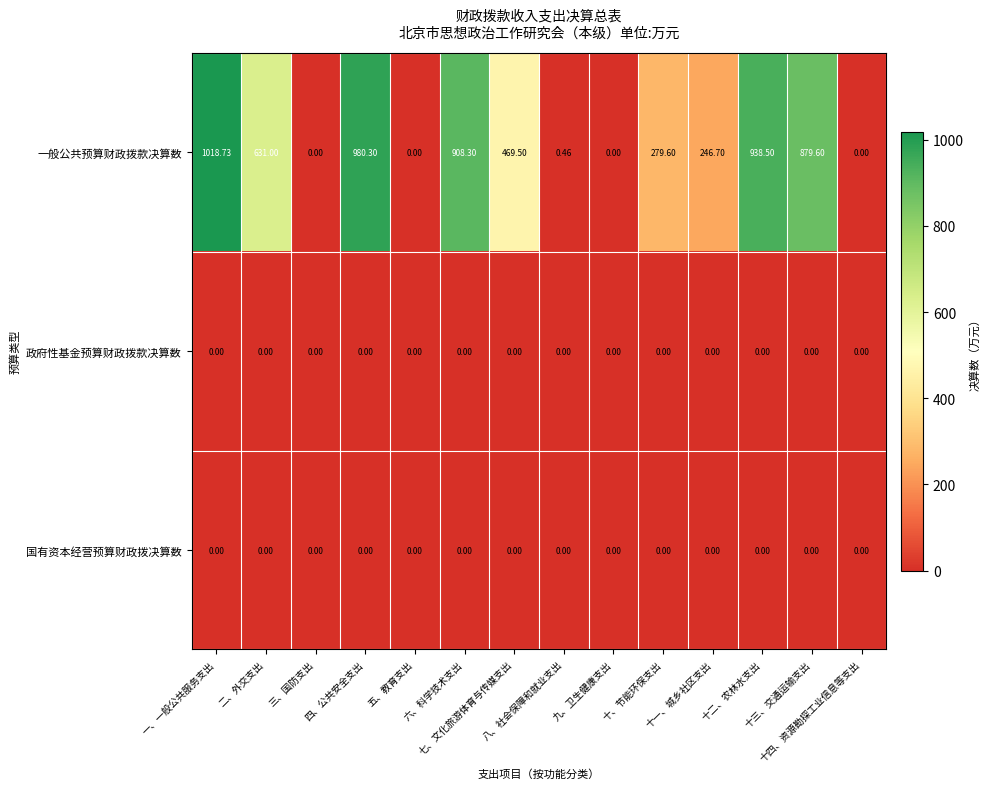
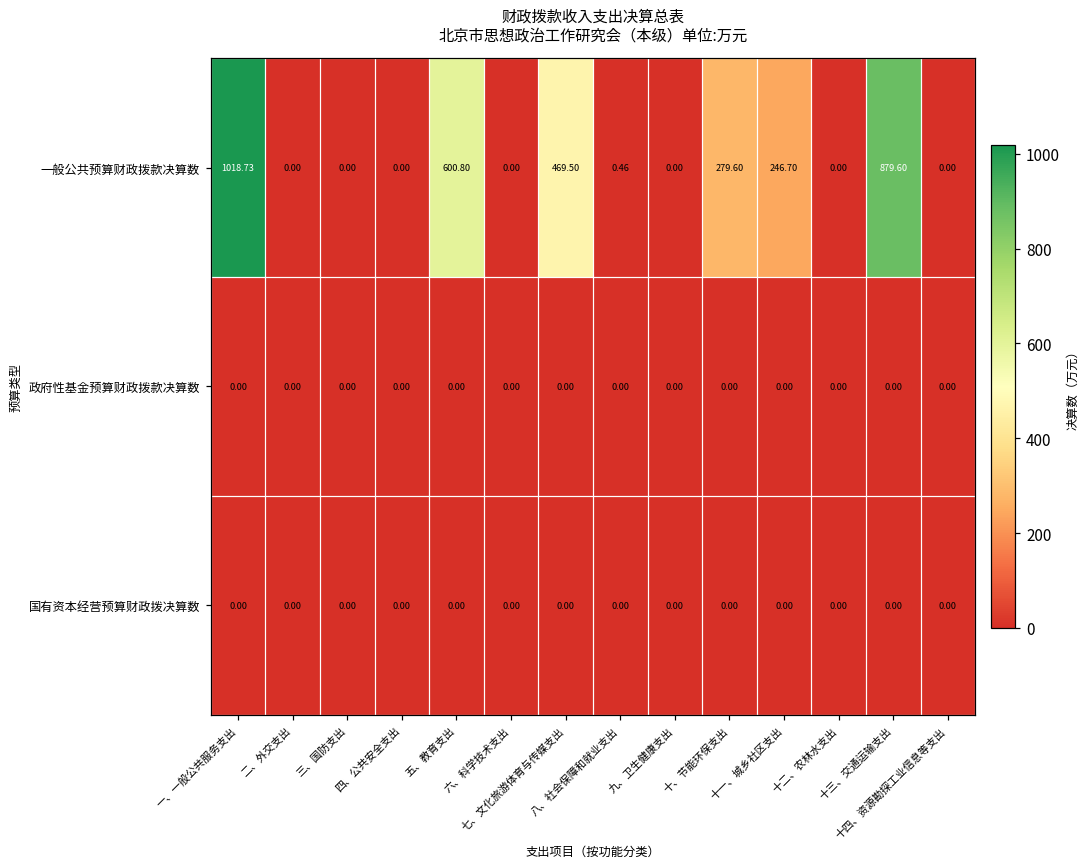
一般公共预算财政拨款决算数, 二、外交支出: 631.00 -> 0.00
一般公共预算财政拨款决算数, 四、公共安全支出: 980.30 -> 0.00
一般公共预算财政拨款决算数, 五、教育支出: 0.00 -> 600.80
一般公共预算财政拨款决算数, 六、科学技术支出: 908.30 -> 0.00
一般公共预算财政拨款决算数, 十二、农林水支出: 938.50 -> 0.00
